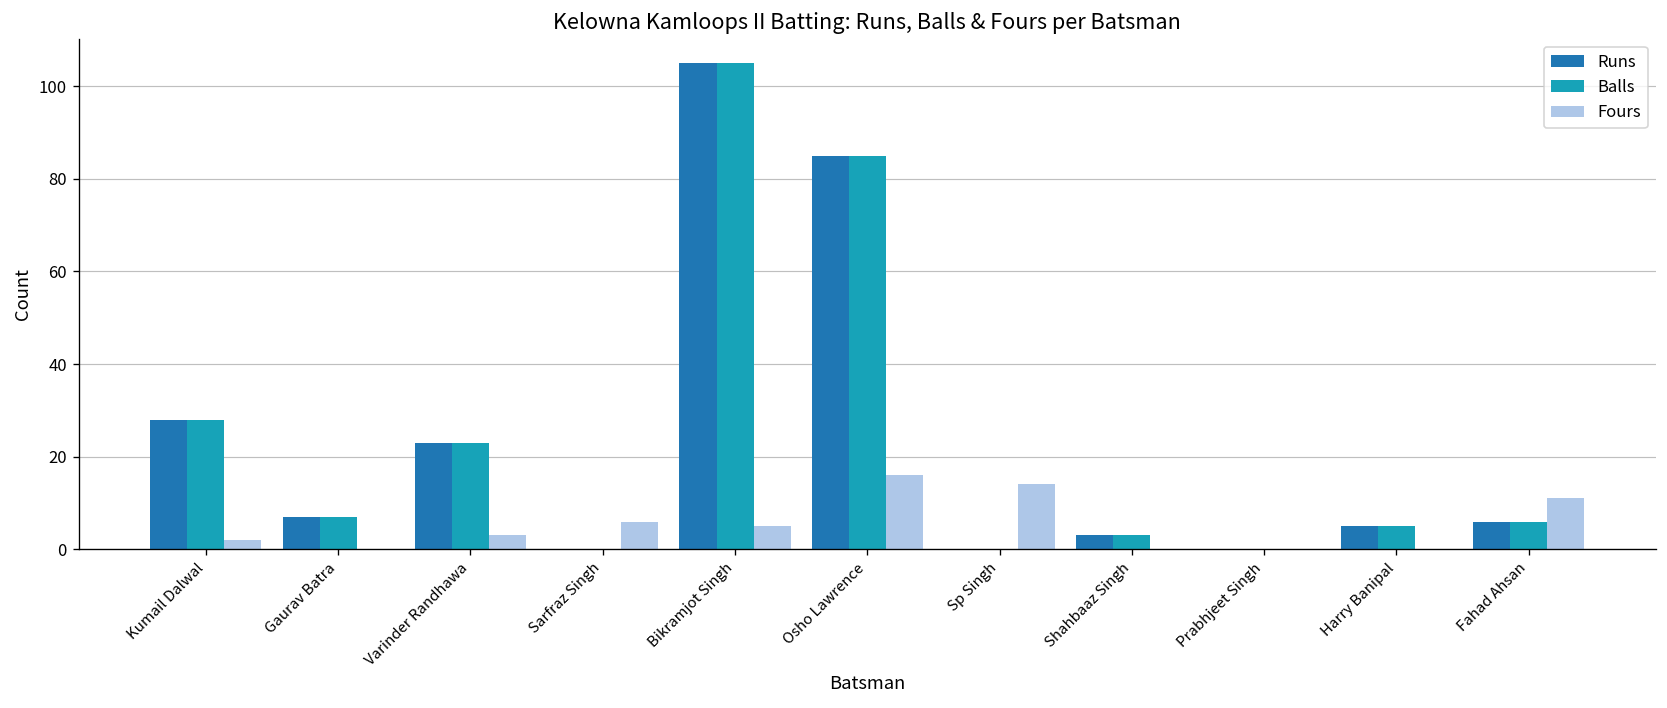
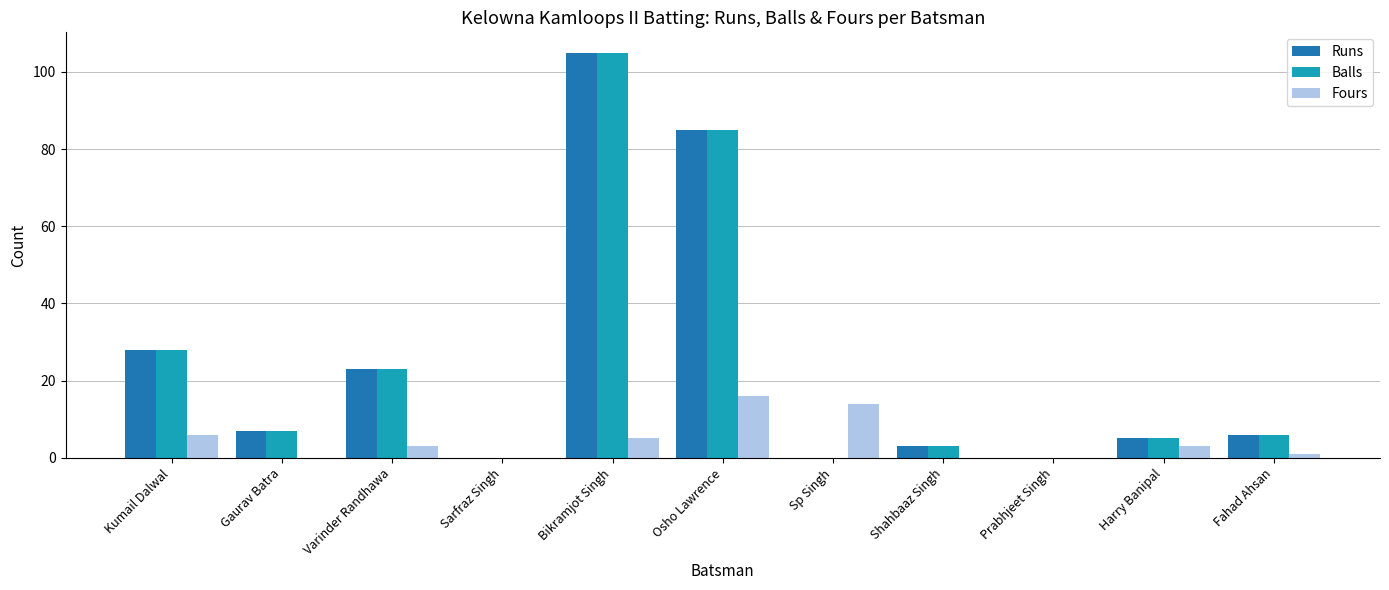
Fours, Kumail Dalwal: 2 -> 6
Fours, Sarfraz Singh: 6 -> 0
Fours, Harry Banipal: 0 -> 3
Fours, Fahad Ahsan: 11 -> 1
